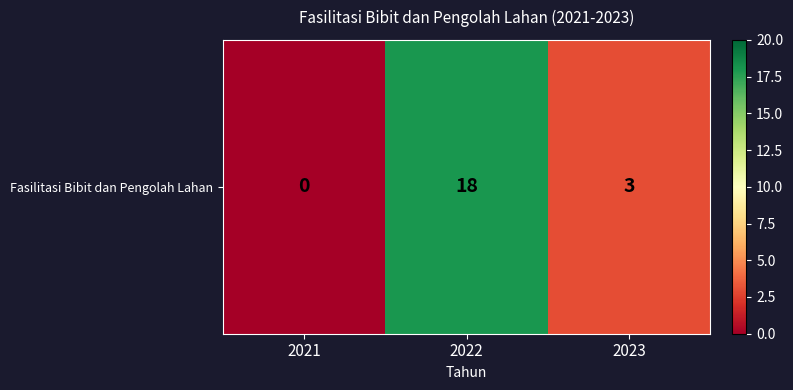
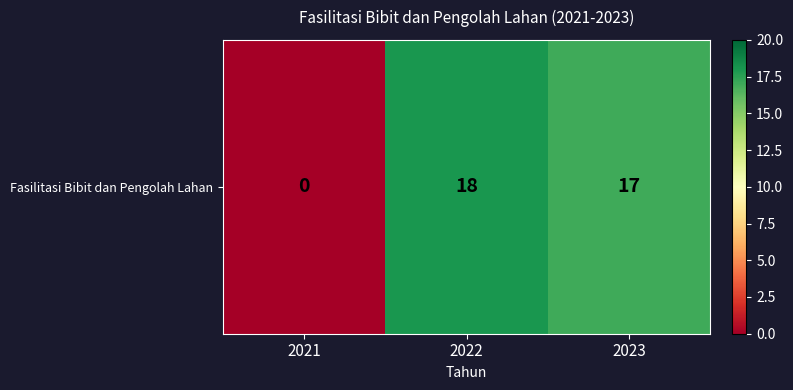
Fasilitasi Bibit dan Pengolah Lahan, 2023: 3 -> 17
